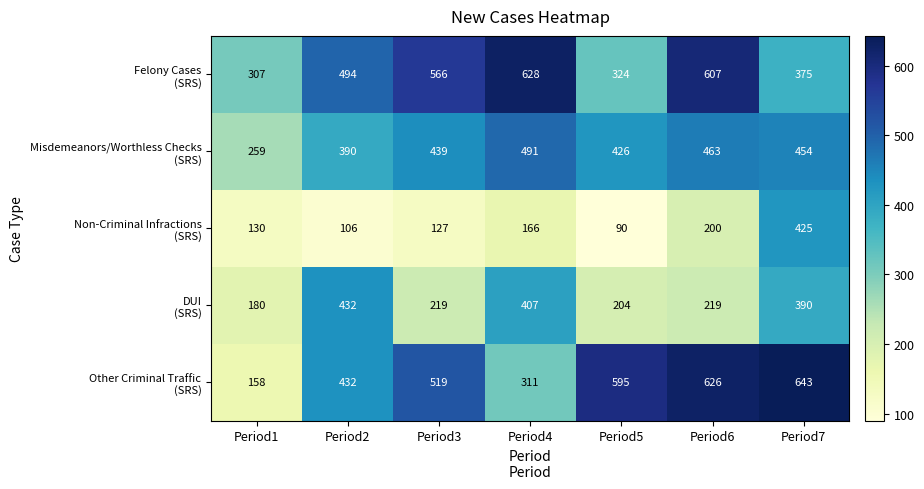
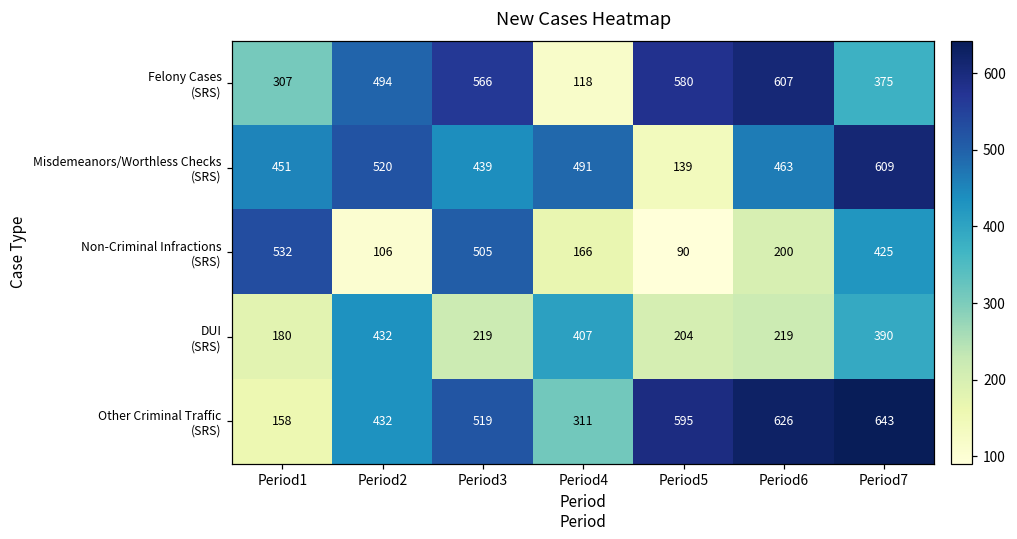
Felony Cases (SRS), Period4: 628 -> 118
Felony Cases (SRS), Period5: 324 -> 580
Misdemeanors/Worthless Checks (SRS), Period1: 259 -> 451
Misdemeanors/Worthless Checks (SRS), Period2: 390 -> 520
Misdemeanors/Worthless Checks (SRS), Period5: 426 -> 139
Misdemeanors/Worthless Checks (SRS), Period7: 454 -> 609
Non-Criminal Infractions (SRS), Period1: 130 -> 532
Non-Criminal Infractions (SRS), Period3: 127 -> 505
